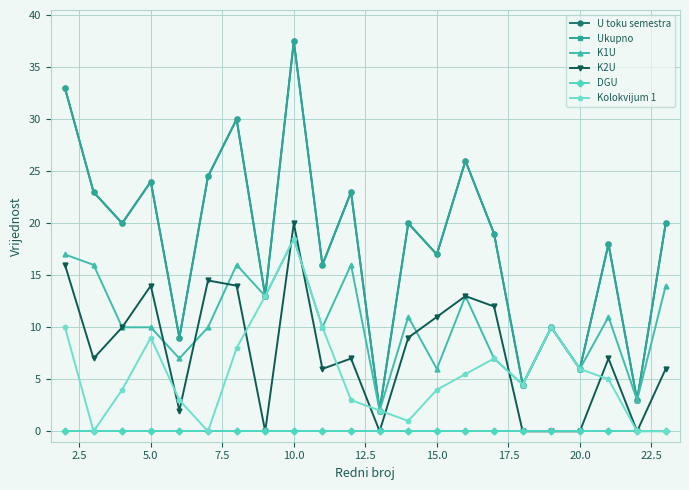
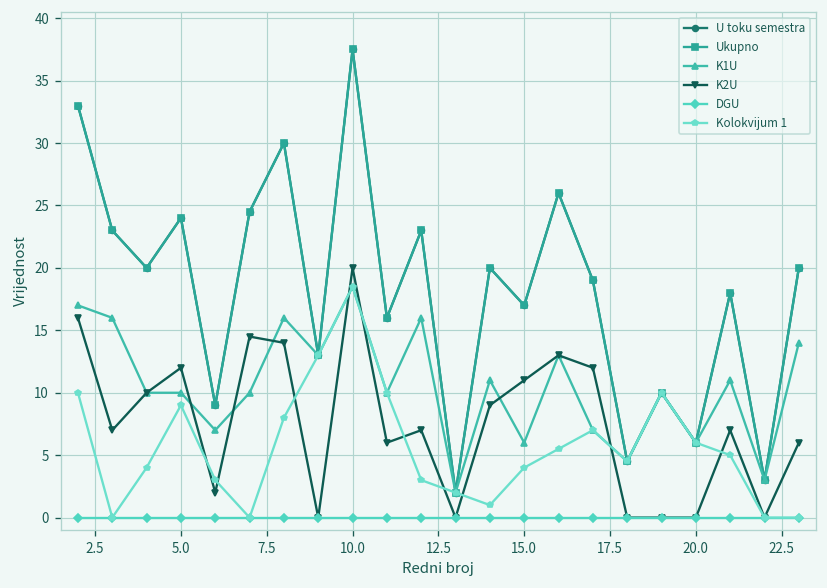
K2U, 5.0: 14 -> 12
